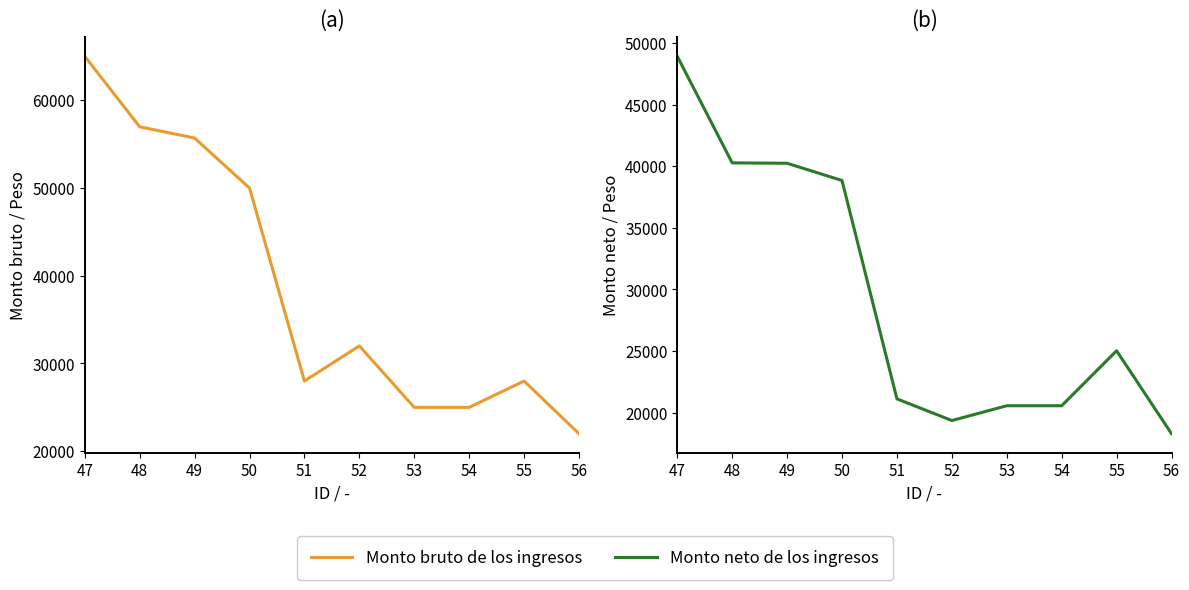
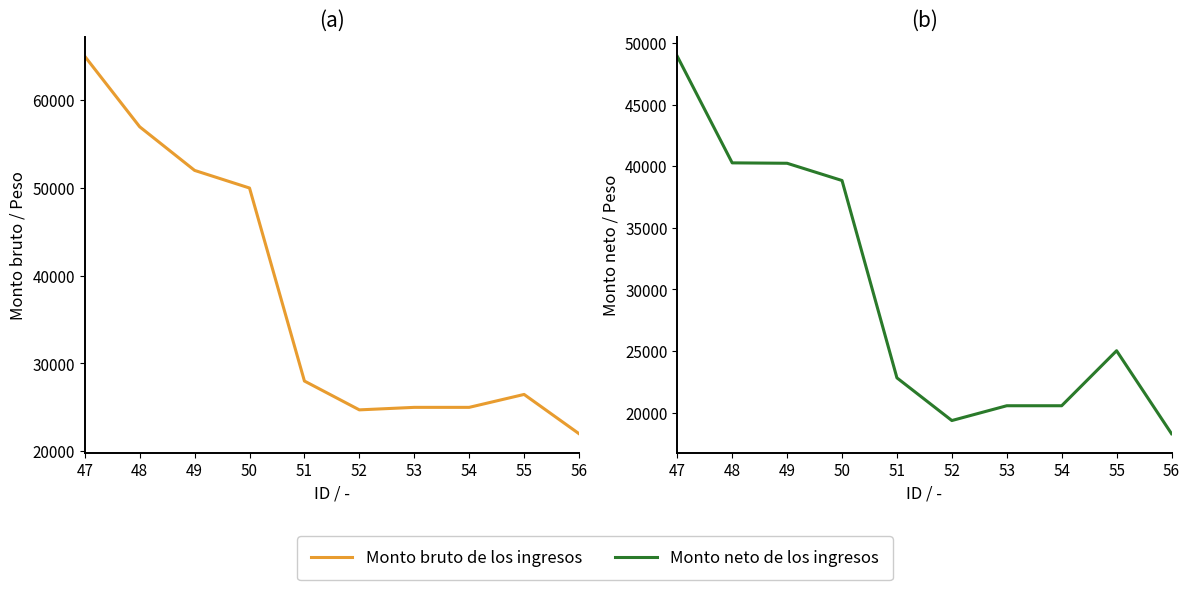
(a), 49: 56000 -> 52000
(a), 52: 32000 -> 25000
(a), 55: 28000 -> 26000
(b), 51: 21100 -> 22800
